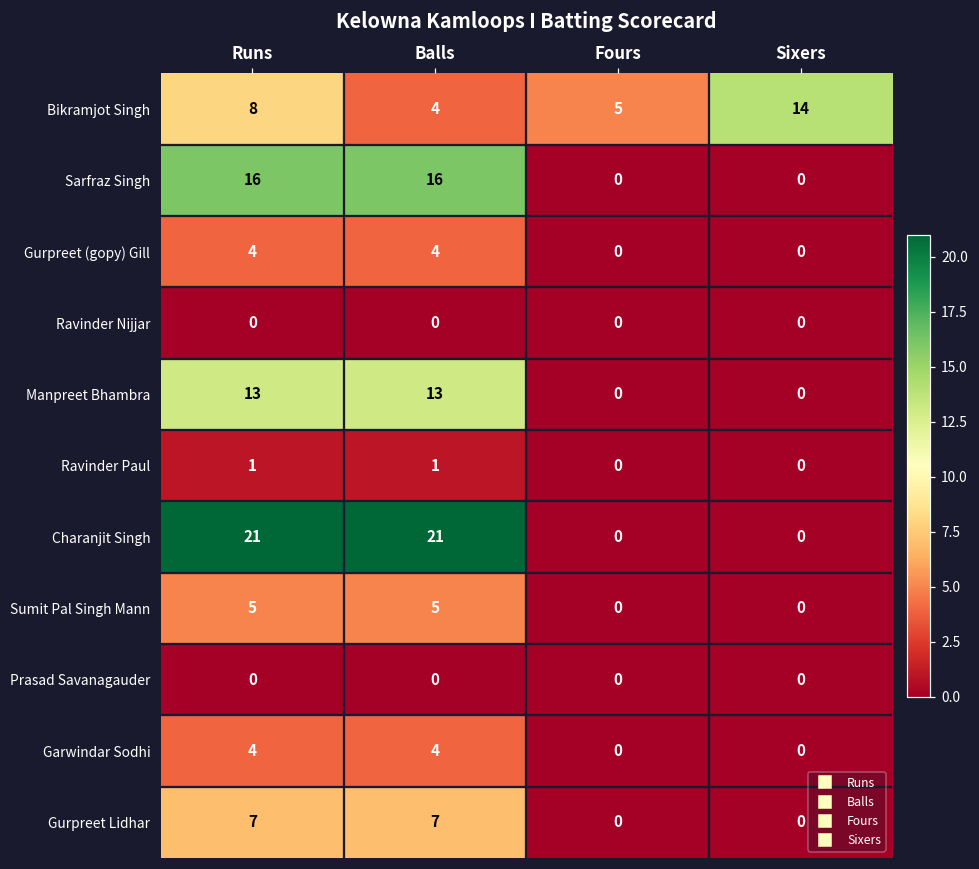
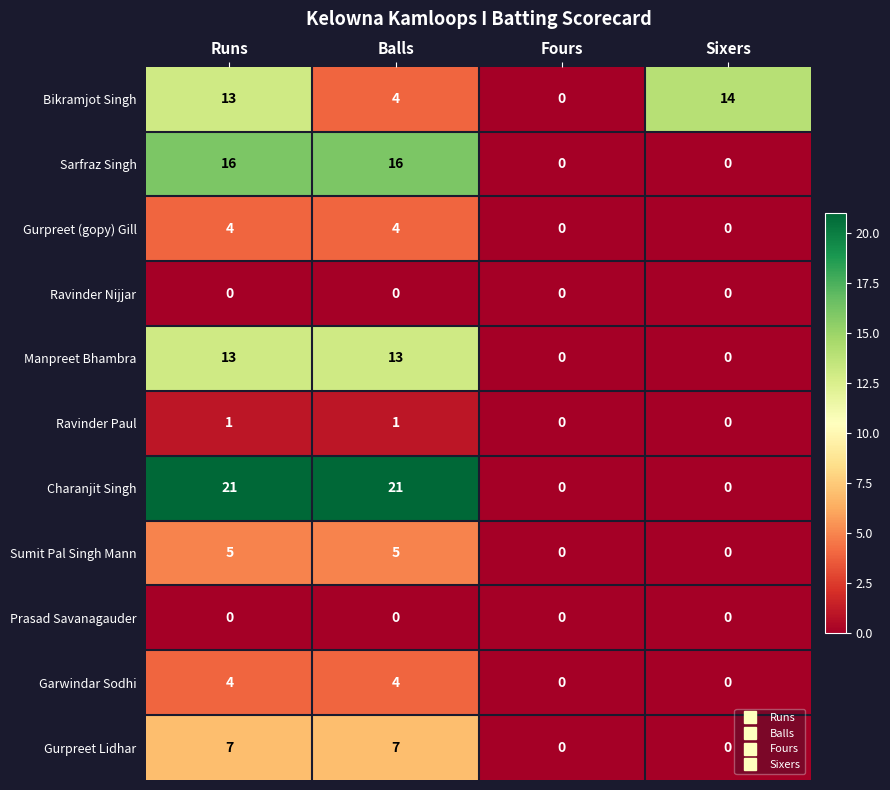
Bikramjot Singh, Runs: 8 -> 13
Bikramjot Singh, Fours: 5 -> 0
